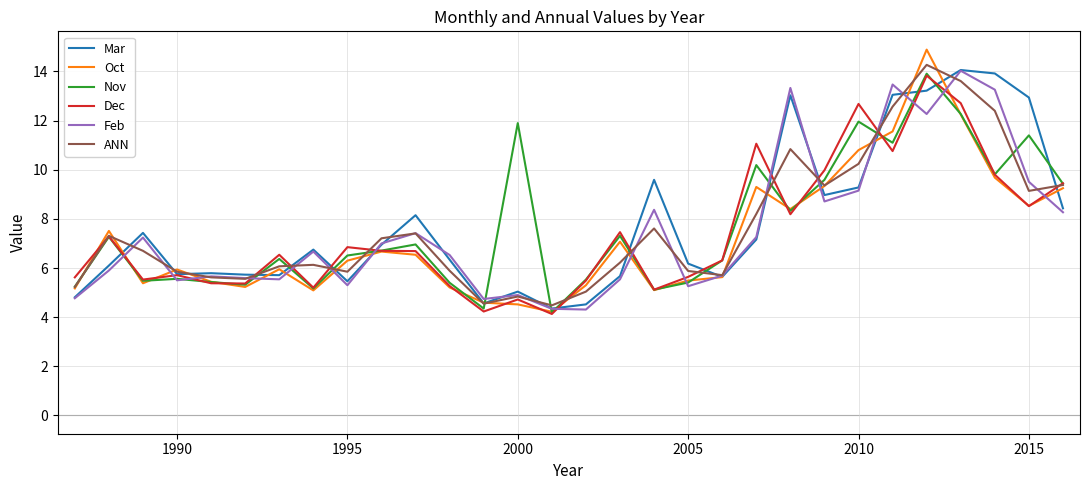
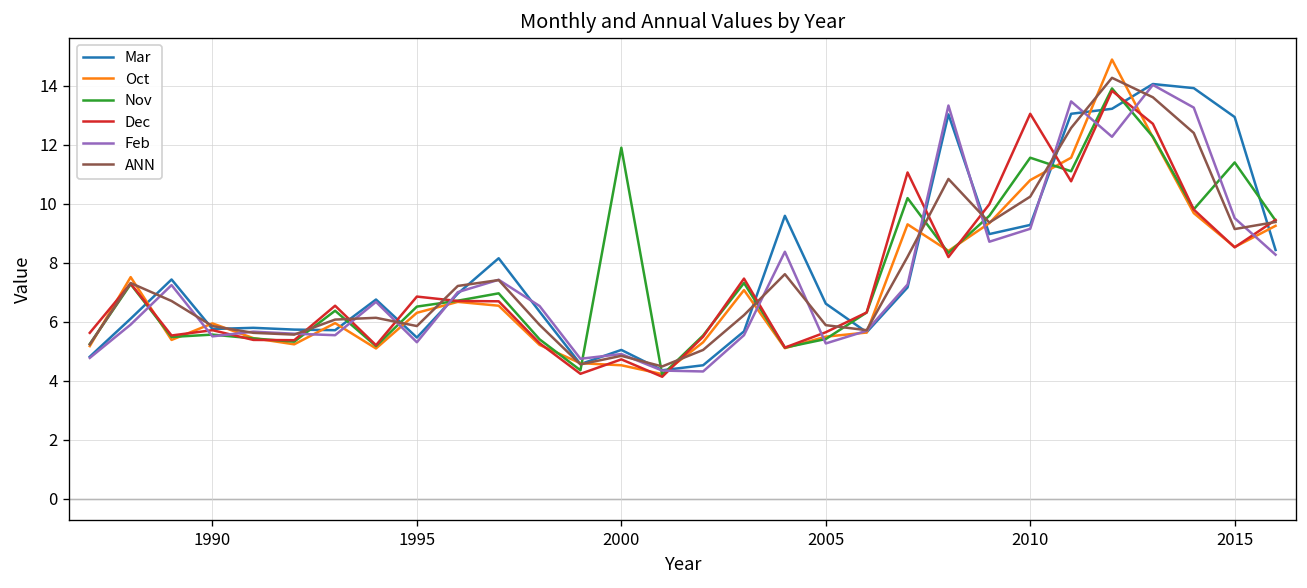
Mar, 2005: 6.2 -> 6.6
Nov, 2010: 12.0 -> 11.6
Dec, 2010: 12.7 -> 13.1
